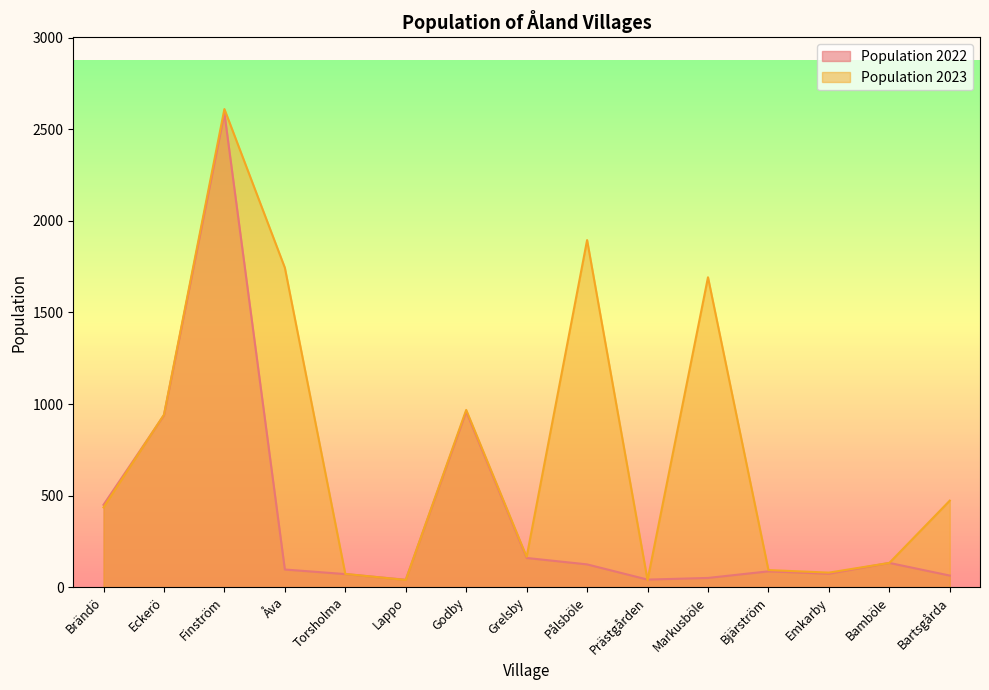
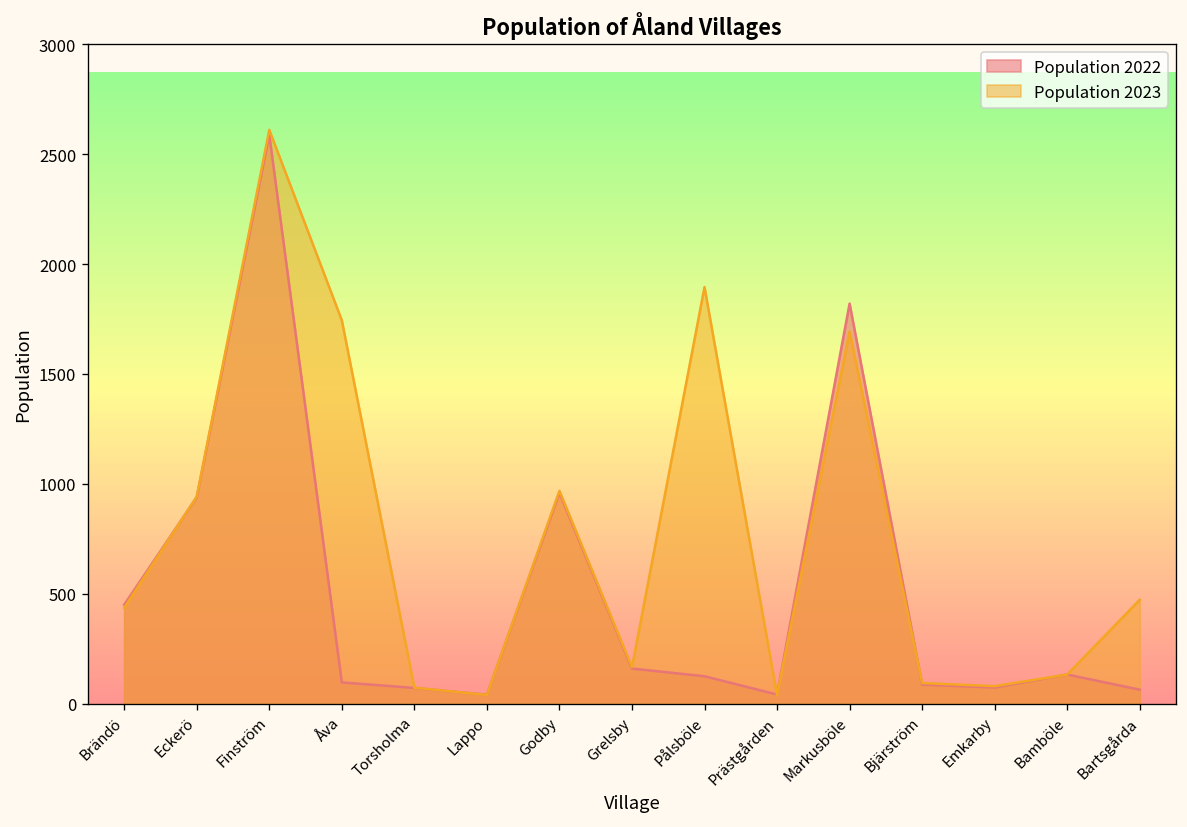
Population 2022, Markusböle: 50 -> 1820
